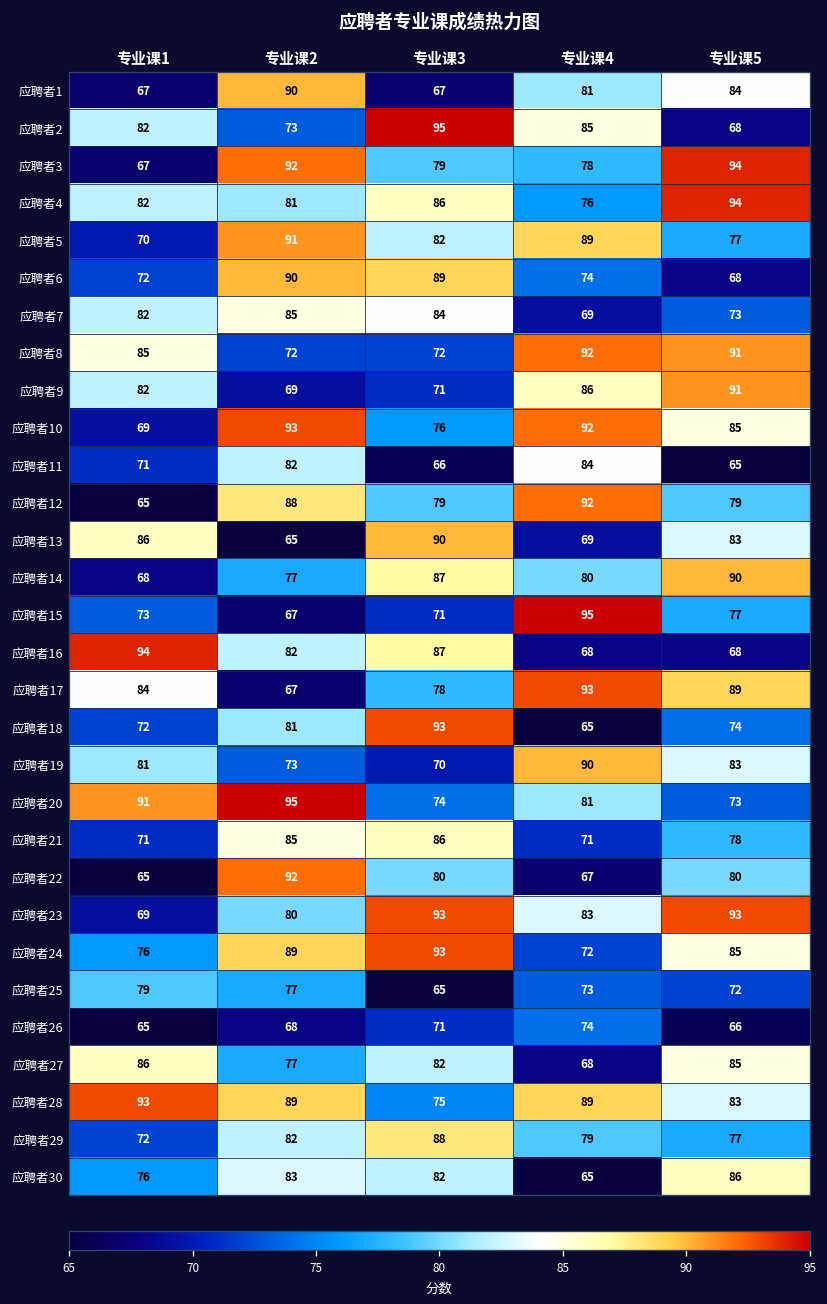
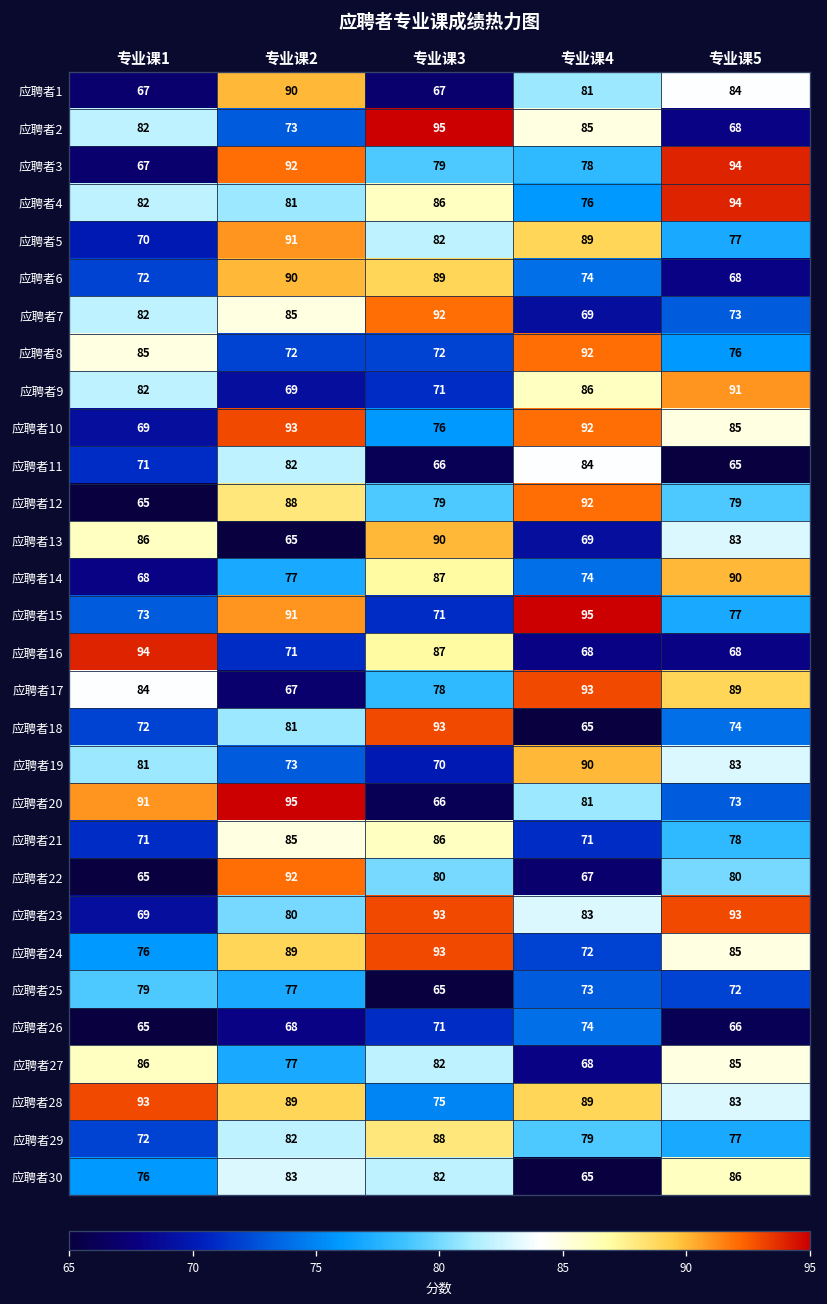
应聘者7, 专业课3: 84 -> 92
应聘者8, 专业课5: 91 -> 76
应聘者14, 专业课4: 80 -> 74
应聘者15, 专业课2: 67 -> 91
应聘者16, 专业课2: 82 -> 71
应聘者20, 专业课3: 74 -> 66
